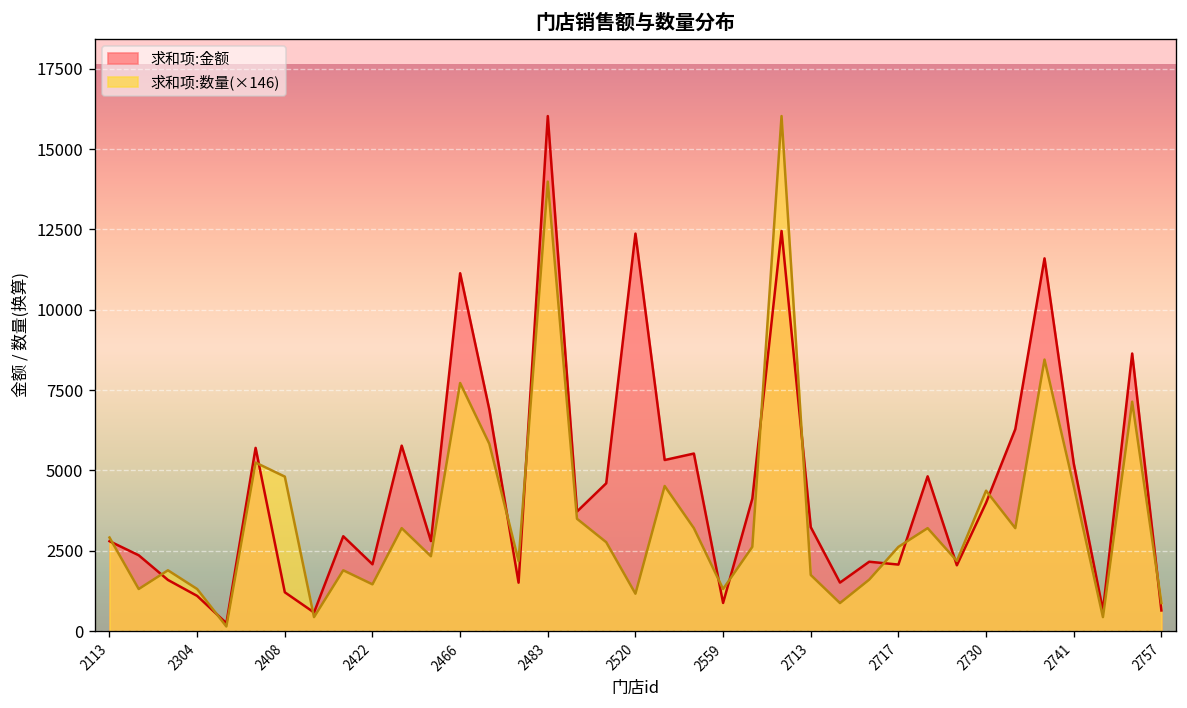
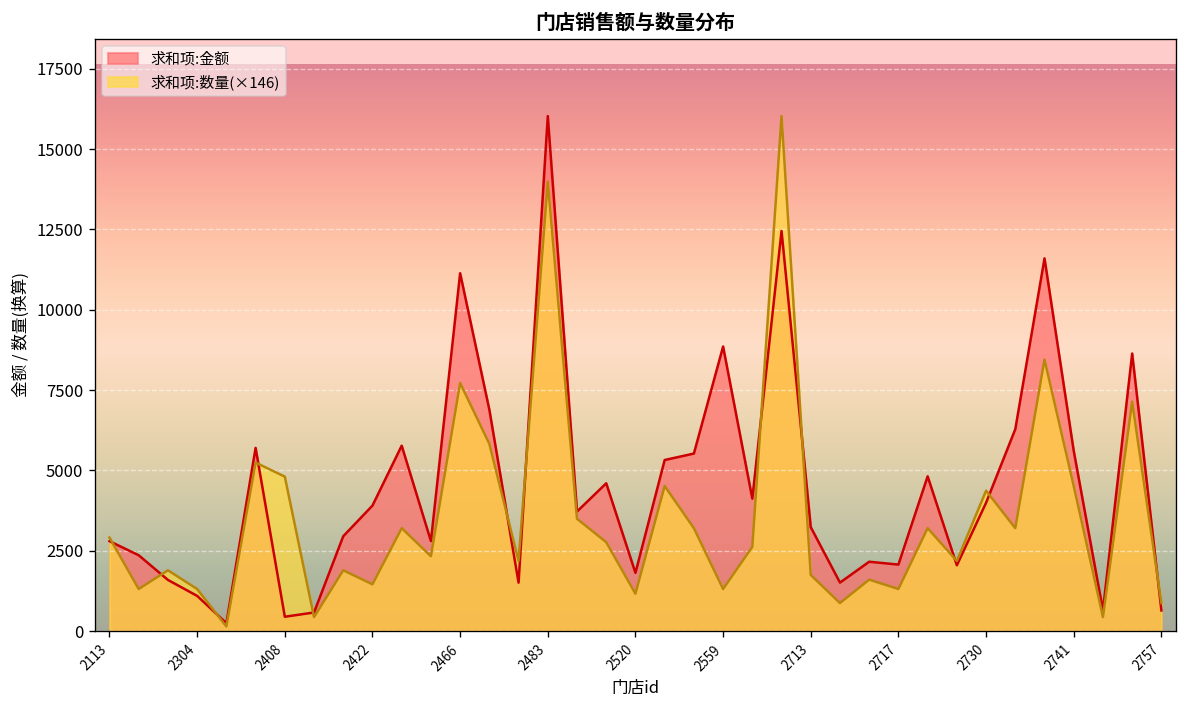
求和项:金额, 2408: 1200 -> 400
求和项:金额, 2422: 2100 -> 3900
求和项:金额, 2520: 12400 -> 1800
求和项:金额, 2559: 900 -> 8900
求和项:数量(×146), 2717: 2600 -> 1300
求和项:金额, 2741: 5200 -> 5600
